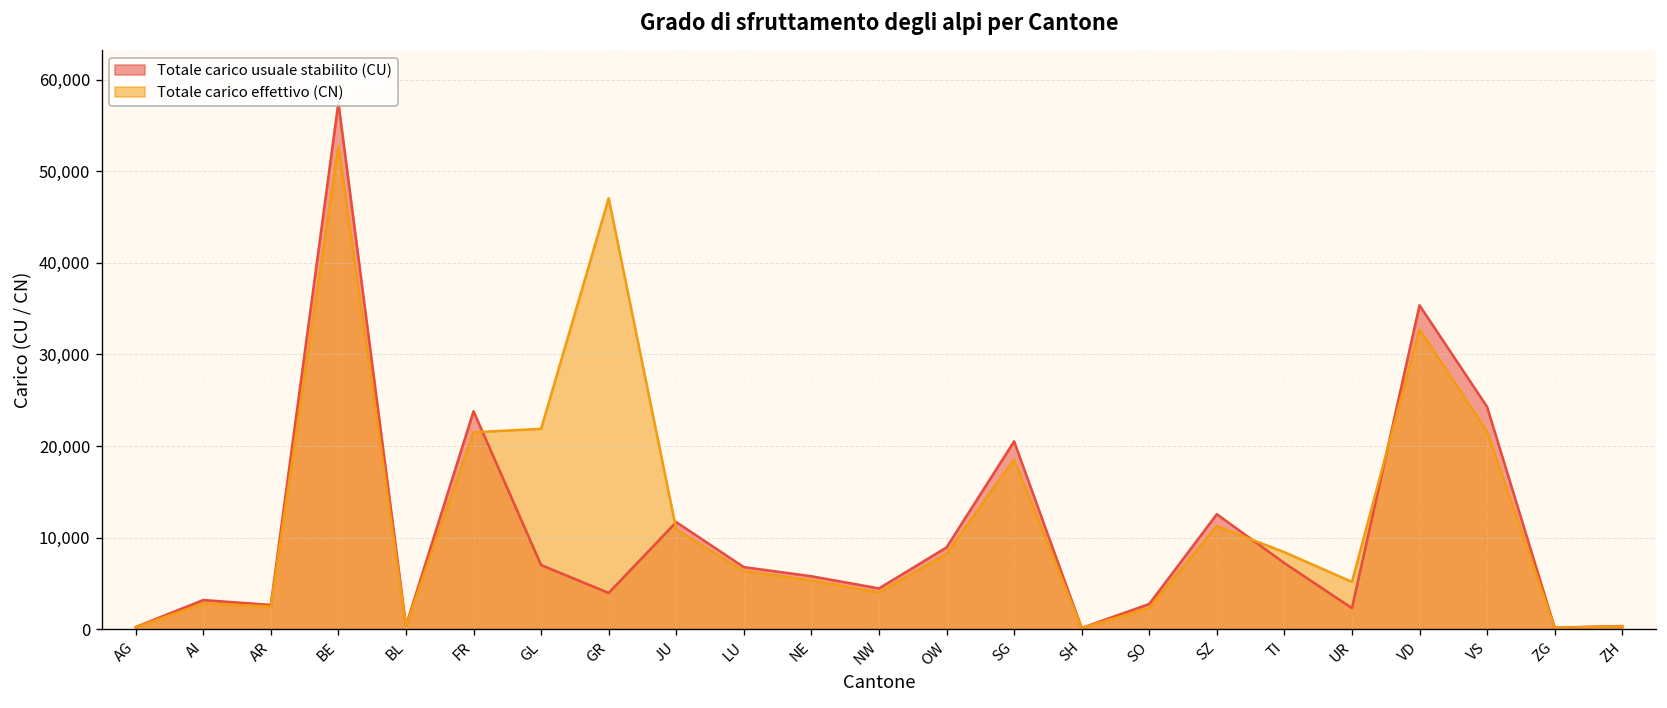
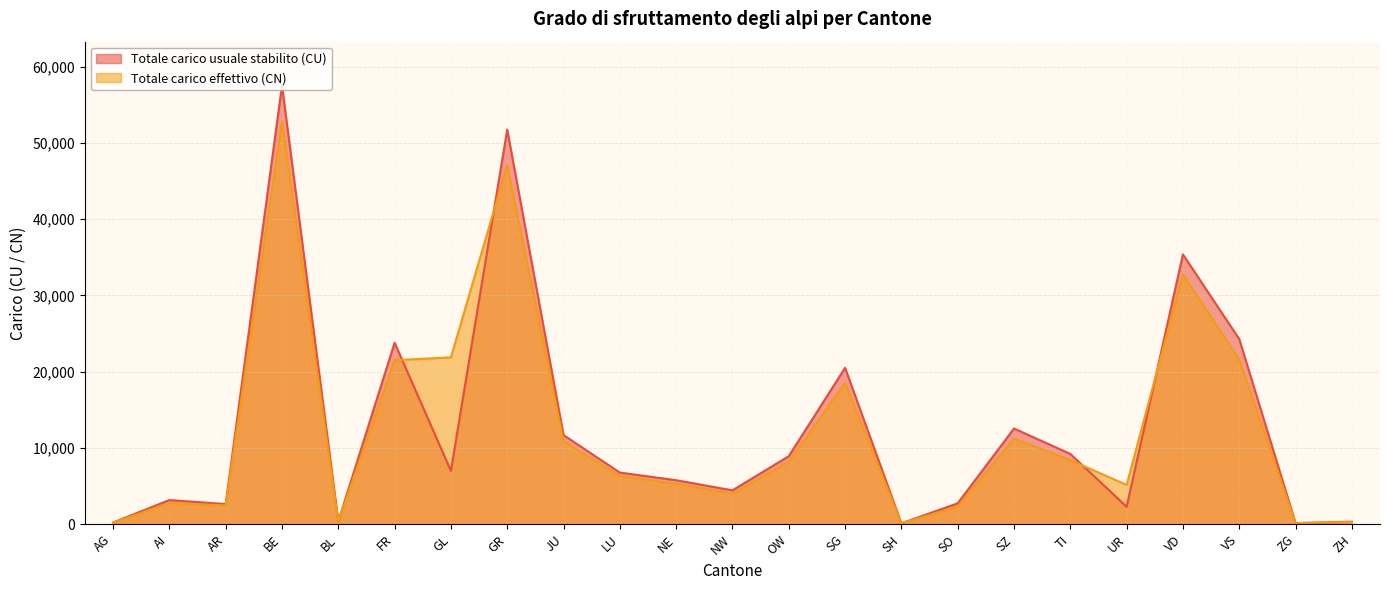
Totale carico usuale stabilito (CU), GR: 4,000 -> 52,000
Totale carico usuale stabilito (CU), TI: 7,000 -> 9,000
